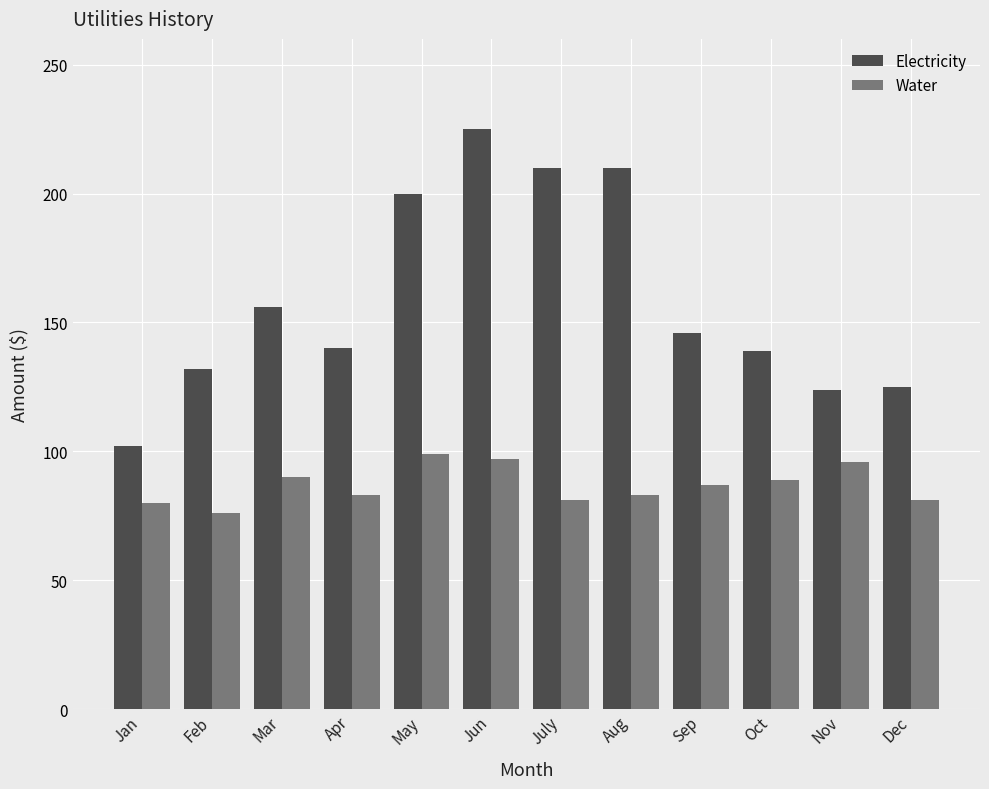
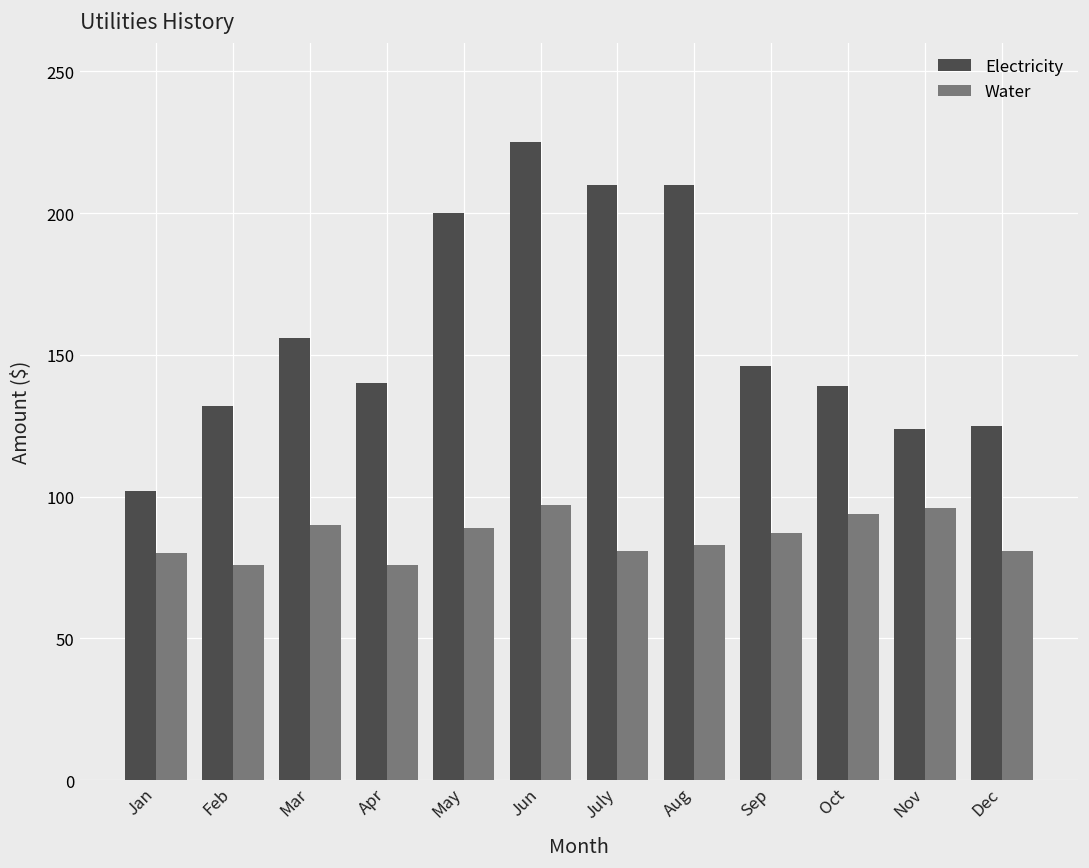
Water, Apr: 83 -> 76
Water, May: 99 -> 89
Water, Oct: 89 -> 94
